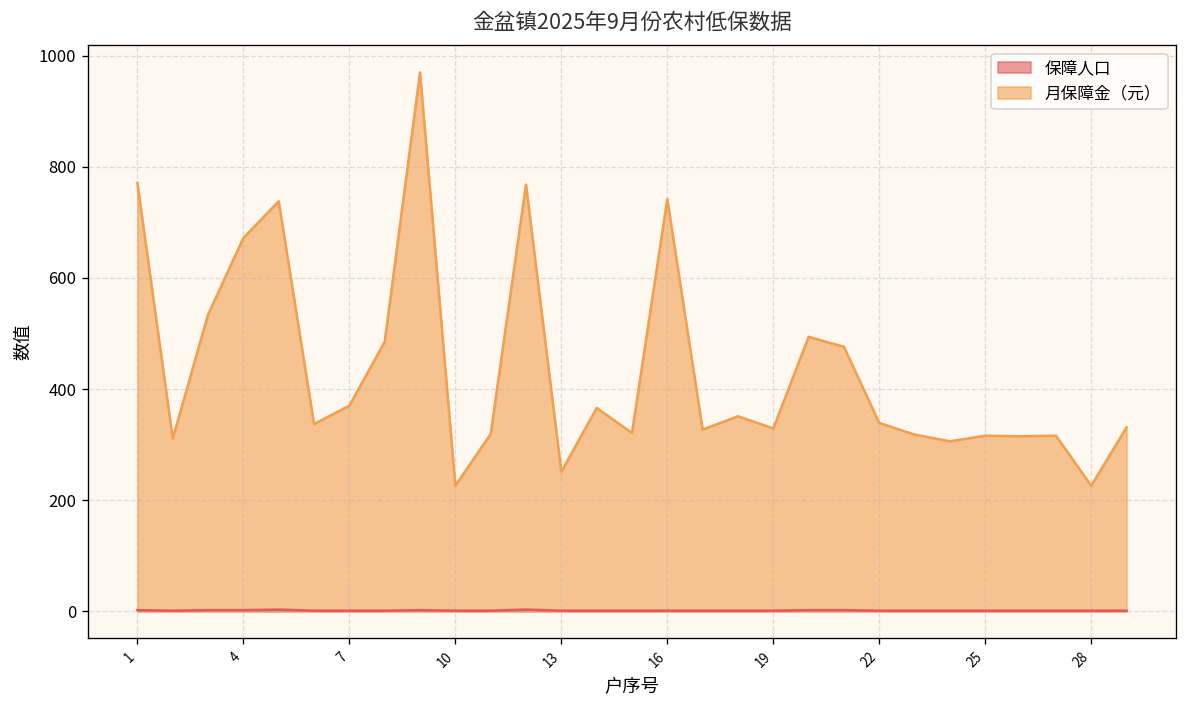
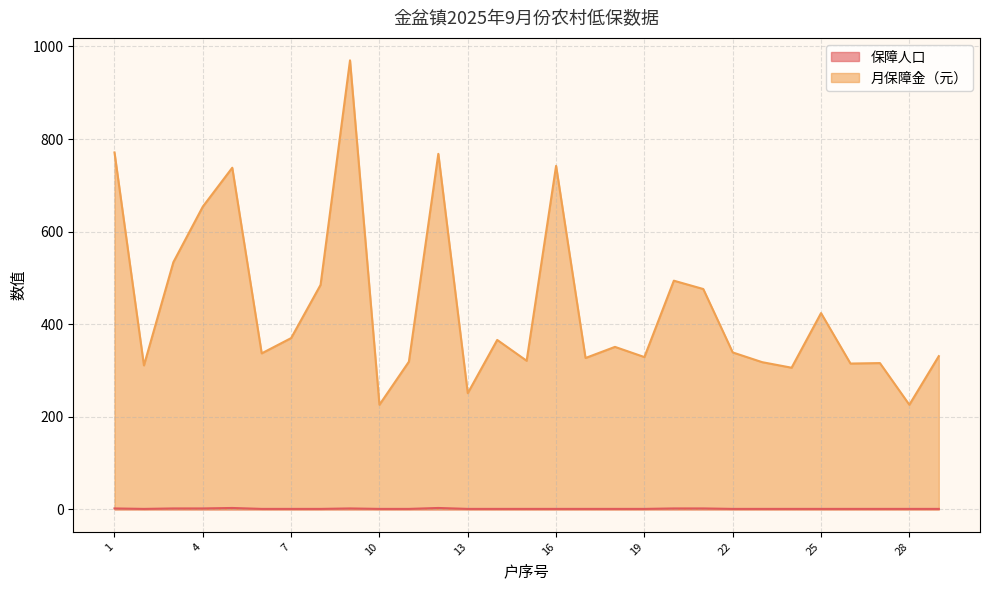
月保障金（元）, 4: 670 -> 650
月保障金（元）, 25: 320 -> 420
